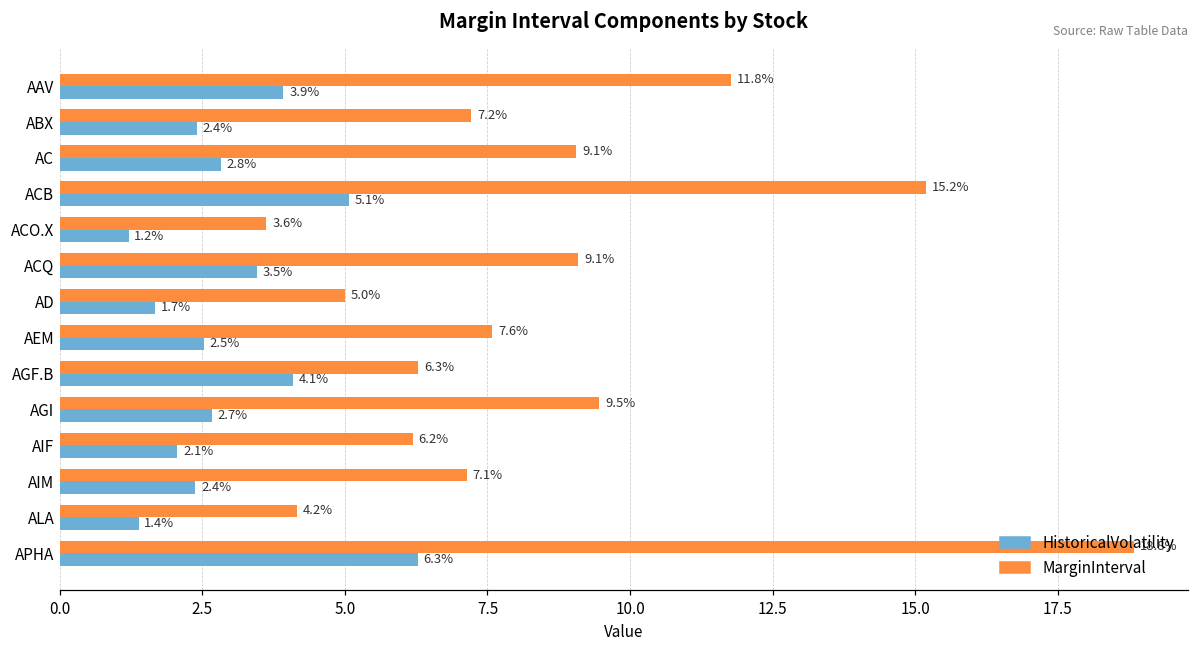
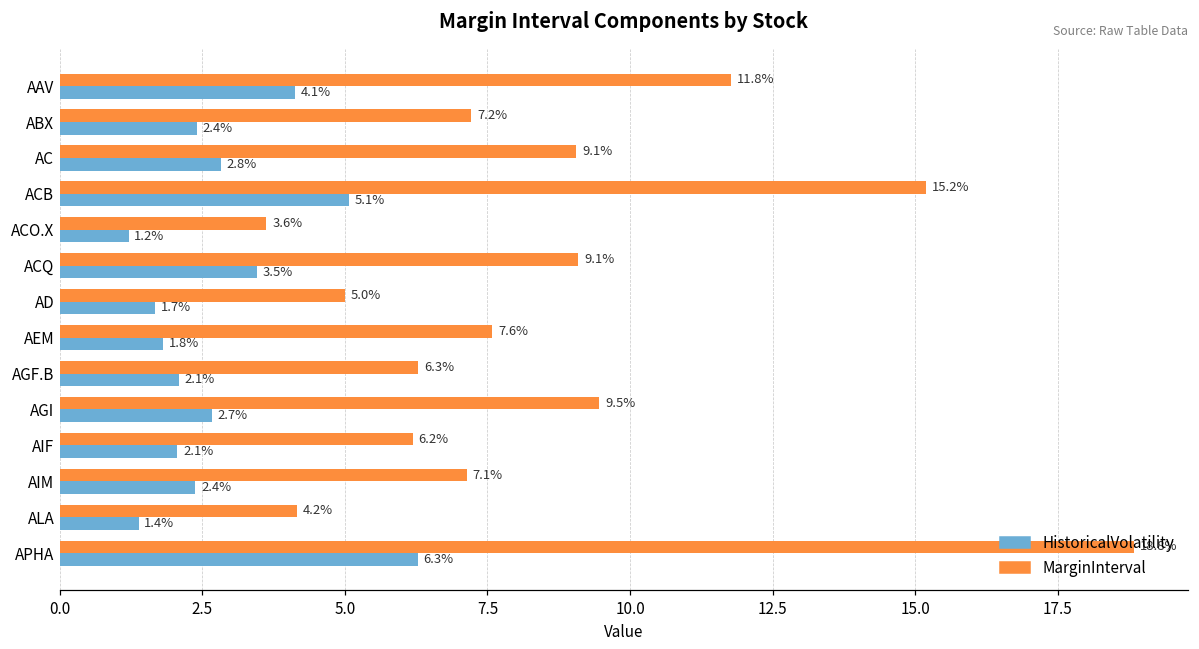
HistoricalVolatility, AAV: 3.9% -> 4.1%
HistoricalVolatility, AEM: 2.5% -> 1.8%
HistoricalVolatility, AGF.B: 4.1% -> 2.1%
